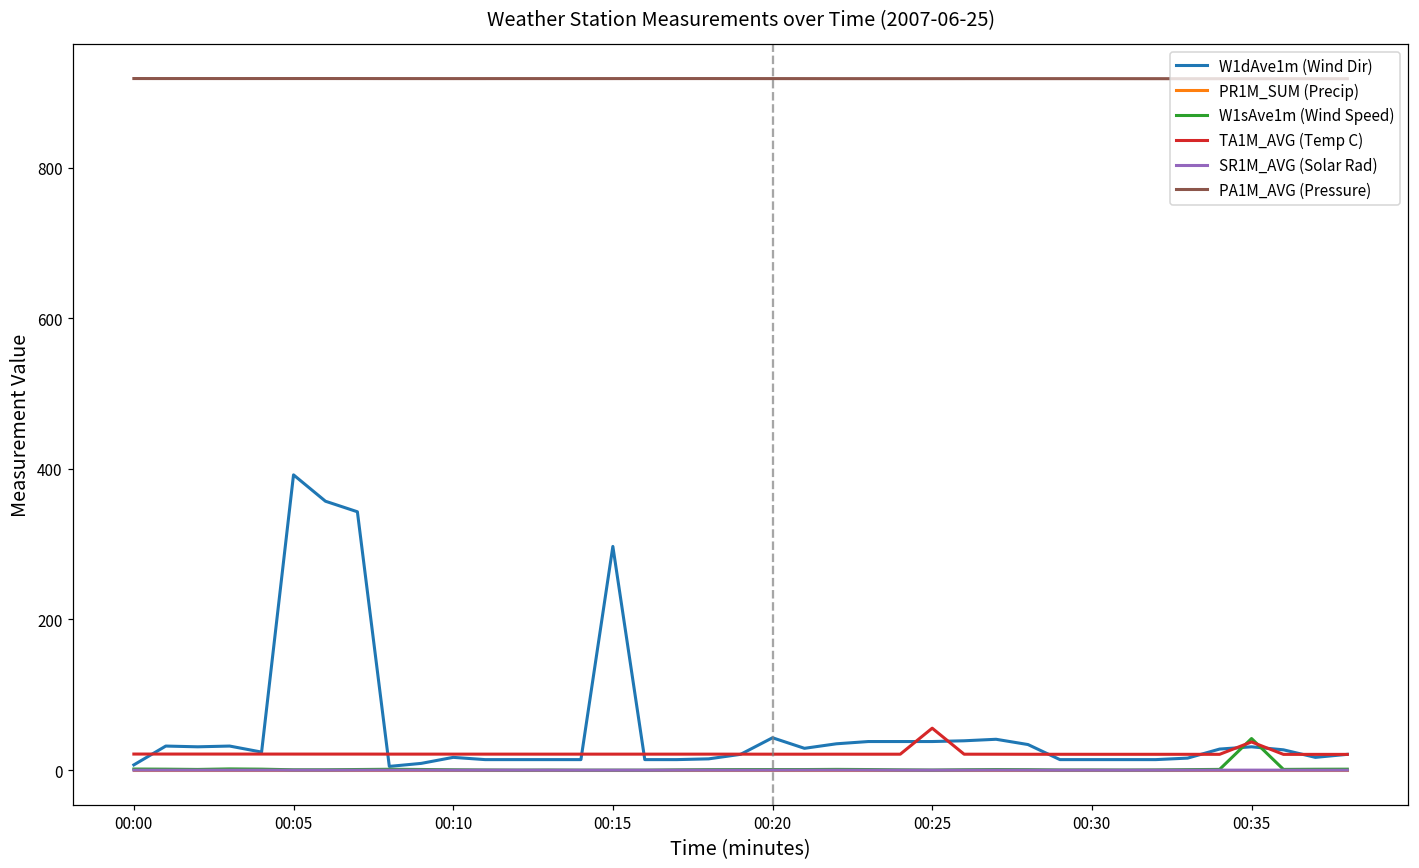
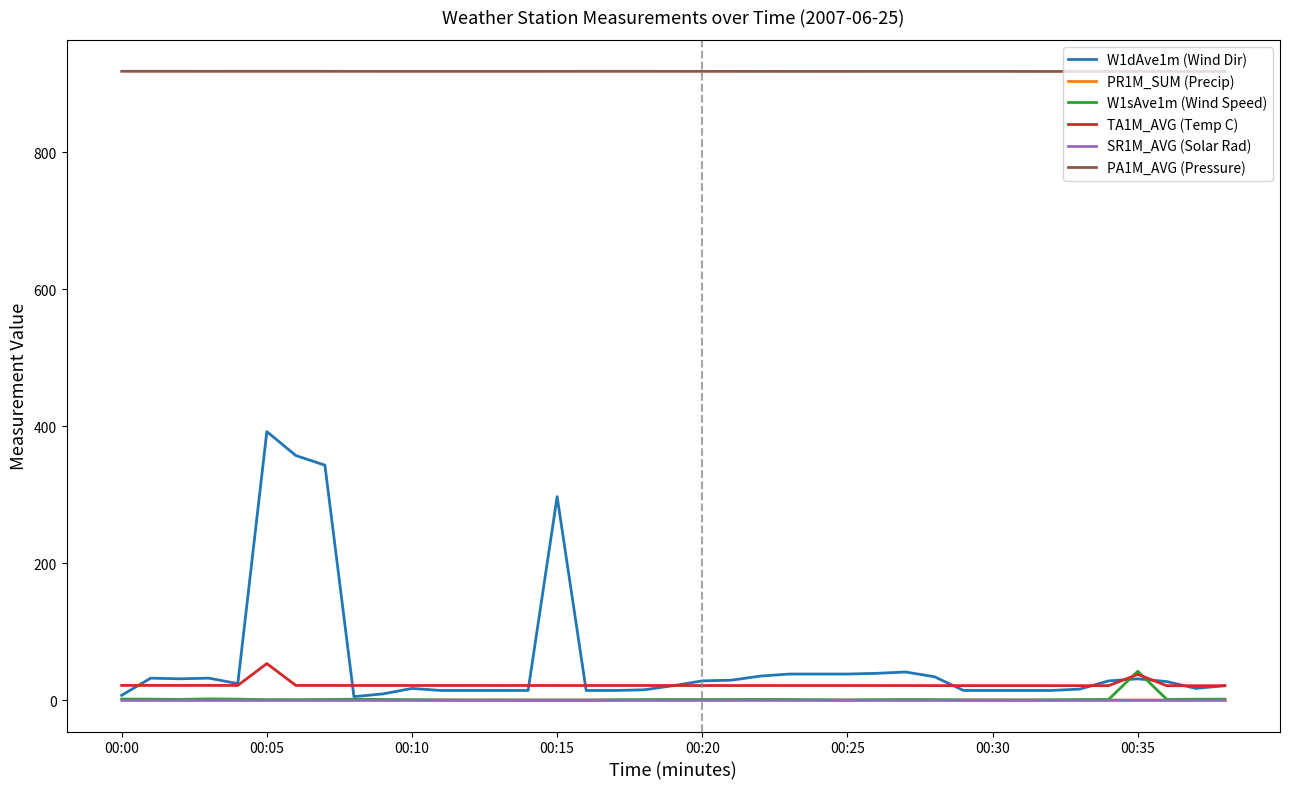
TA1M_AVG (Temp C), 00:05: 20 -> 50
W1dAve1m (Wind Dir), 00:20: 40 -> 30
TA1M_AVG (Temp C), 00:25: 60 -> 20
